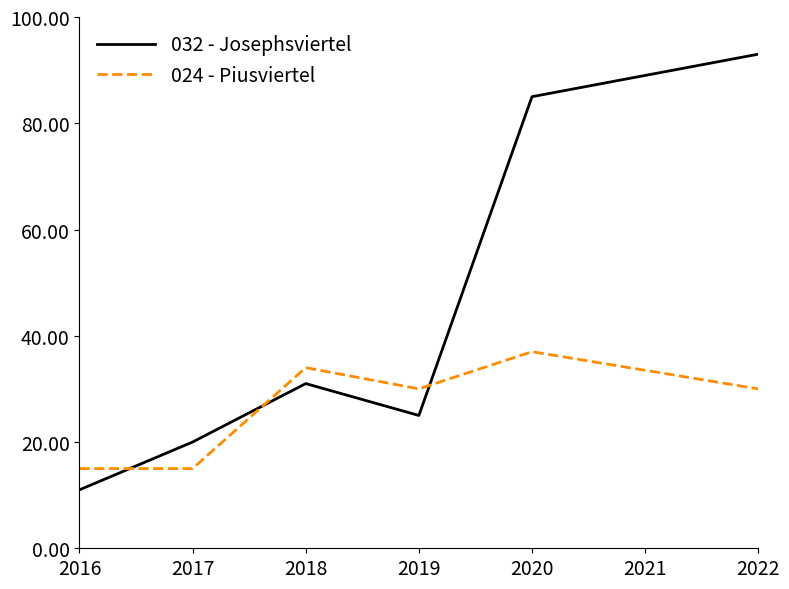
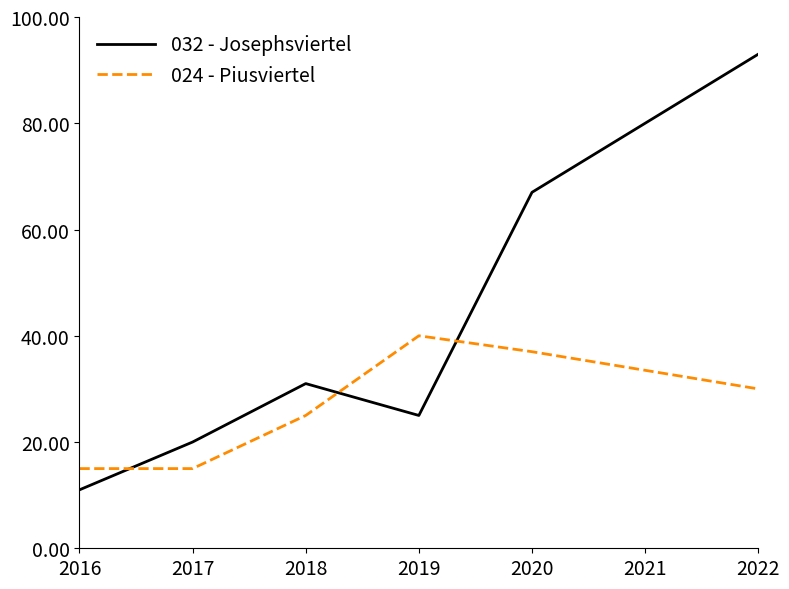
024 - Piusviertel, 2018: 34 -> 25
024 - Piusviertel, 2019: 30 -> 40
032 - Josephsviertel, 2020: 85 -> 67
